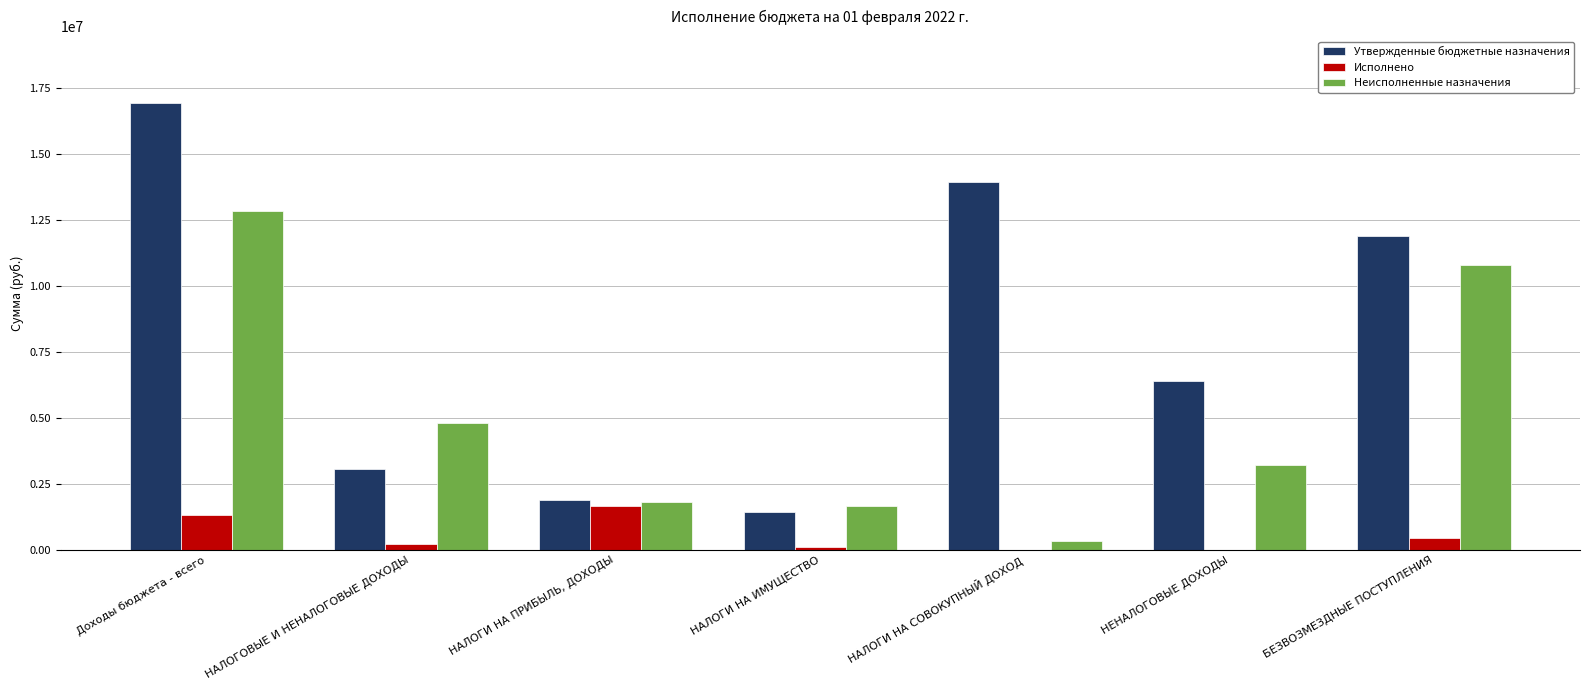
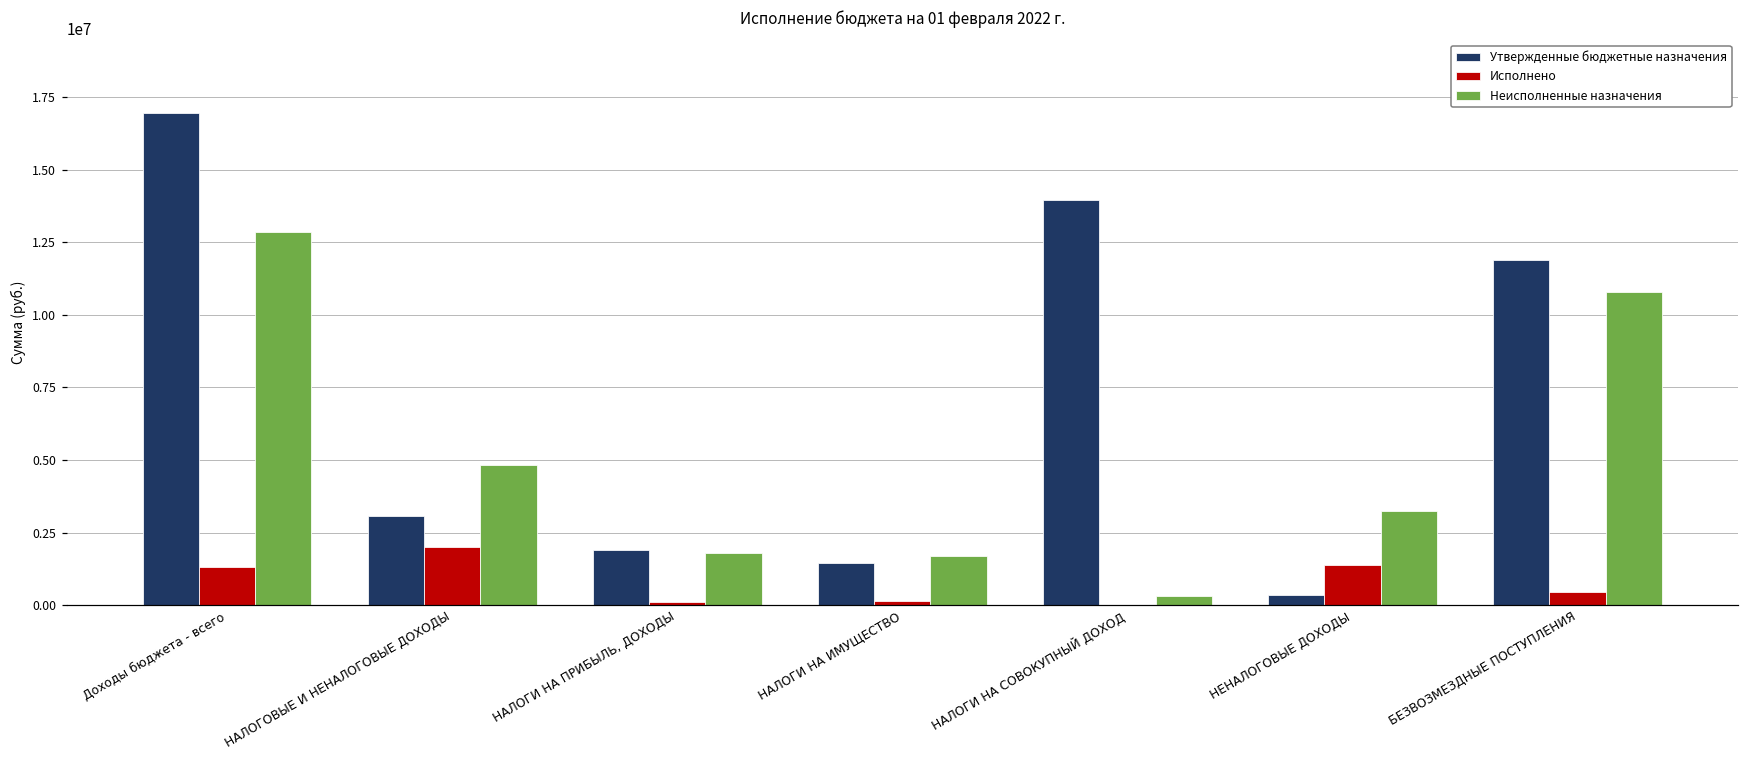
Исполнено, НАЛОГОВЫЕ И НЕНАЛОГОВЫЕ ДОХОДЫ: 200000 -> 2000000
Исполнено, НАЛОГИ НА ПРИБЫЛЬ, ДОХОДЫ: 1700000 -> 100000
Утвержденные бюджетные назначения, НЕНАЛОГОВЫЕ ДОХОДЫ: 6400000 -> 300000
Исполнено, НЕНАЛОГОВЫЕ ДОХОДЫ: 0 -> 1400000
